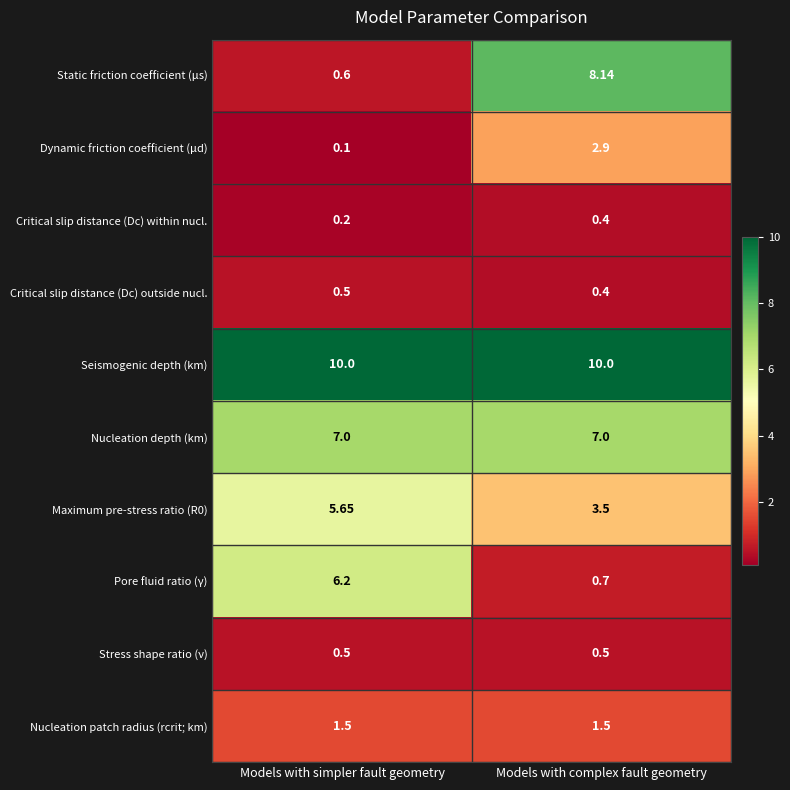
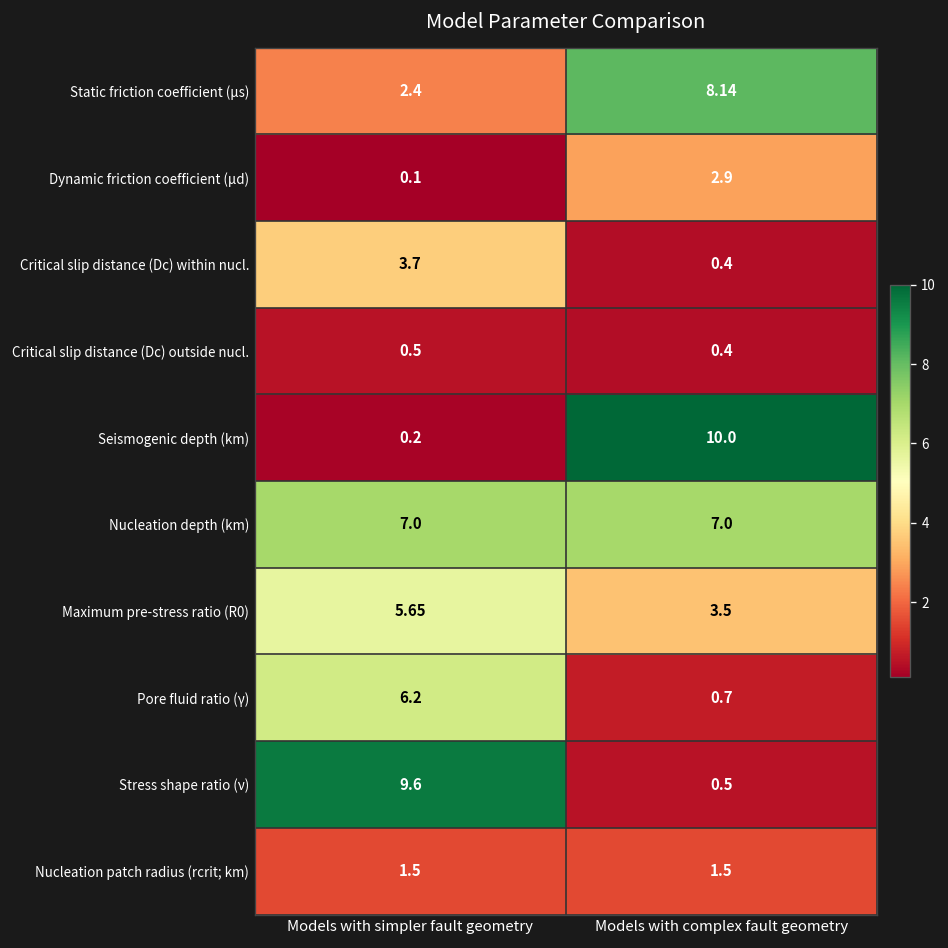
Static friction coefficient (μs), Models with simpler fault geometry: 0.6 -> 2.4
Critical slip distance (Dc) within nucl., Models with simpler fault geometry: 0.2 -> 3.7
Seismogenic depth (km), Models with simpler fault geometry: 10.0 -> 0.2
Stress shape ratio (ν), Models with simpler fault geometry: 0.5 -> 9.6
